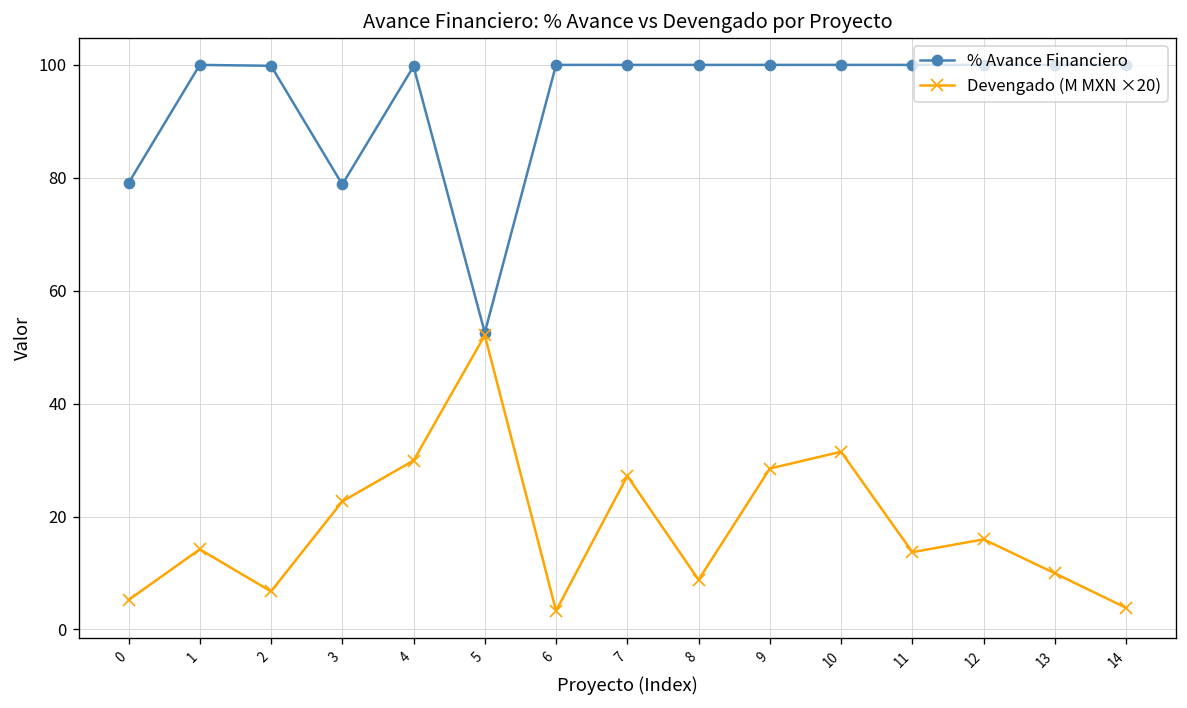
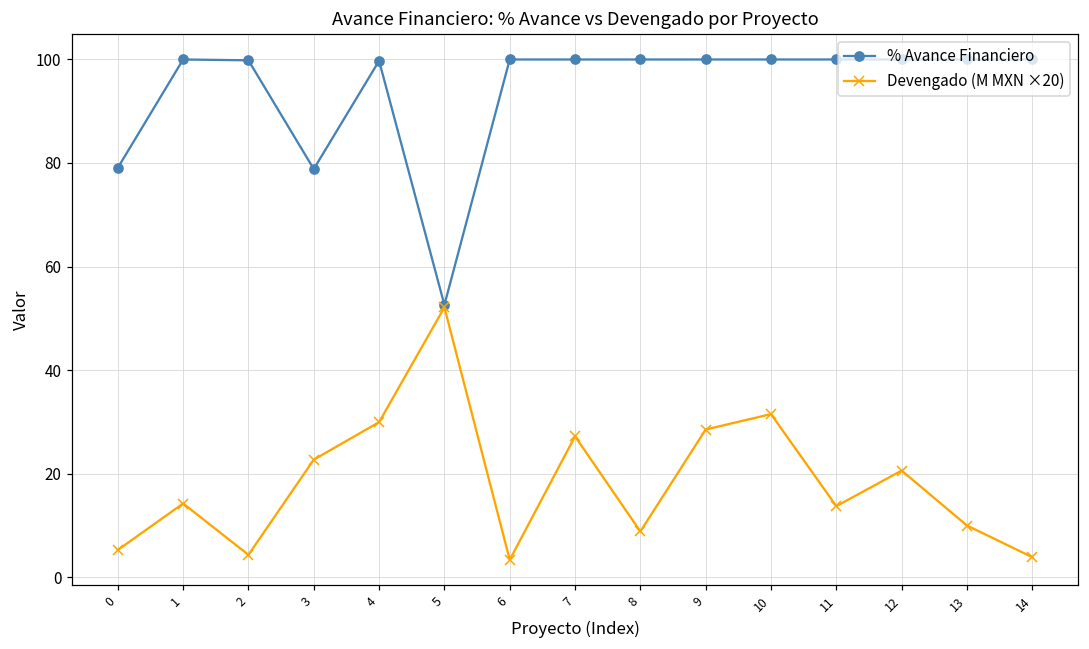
Devengado (M MXN ×20), 2: 7 -> 4
Devengado (M MXN ×20), 12: 16 -> 21
